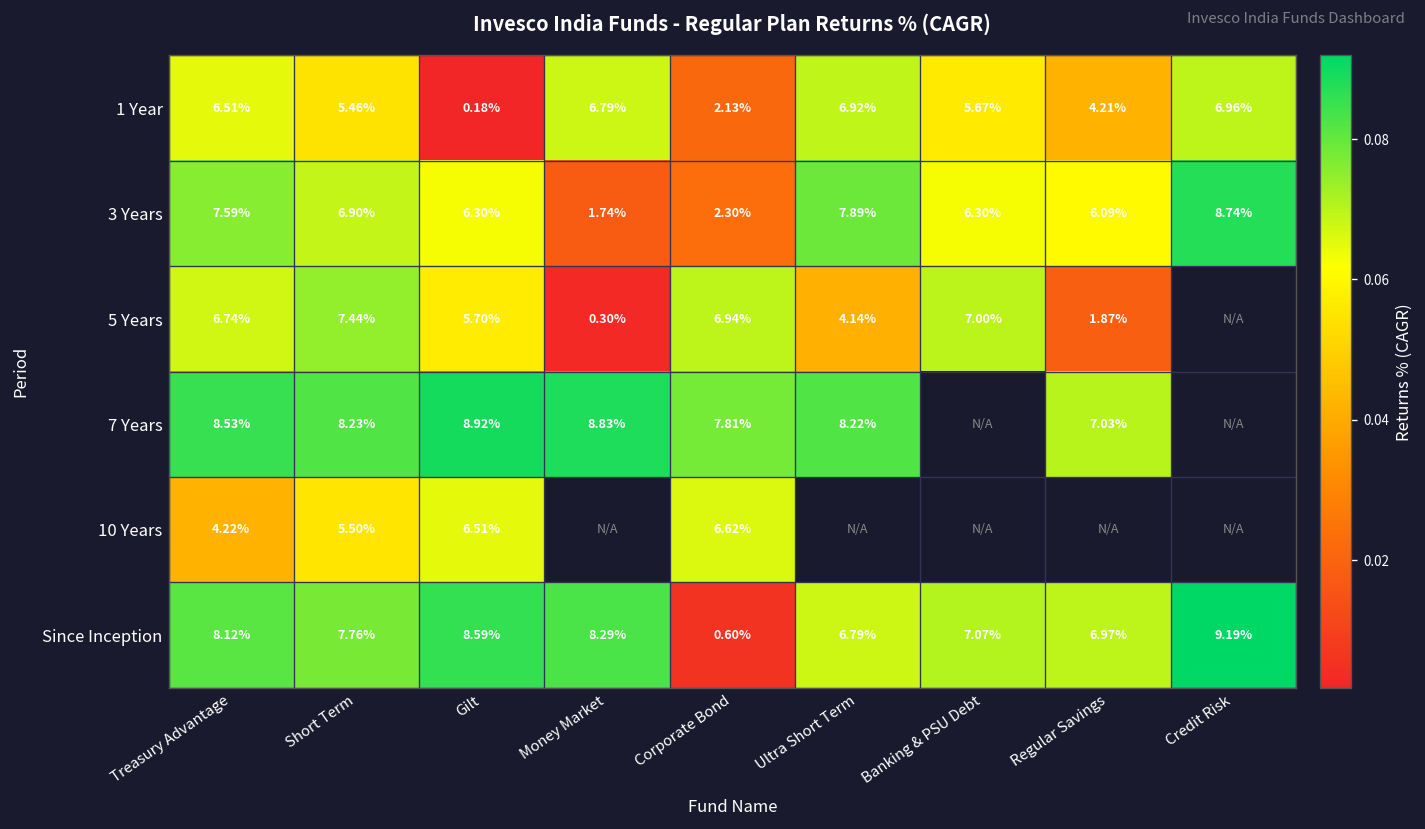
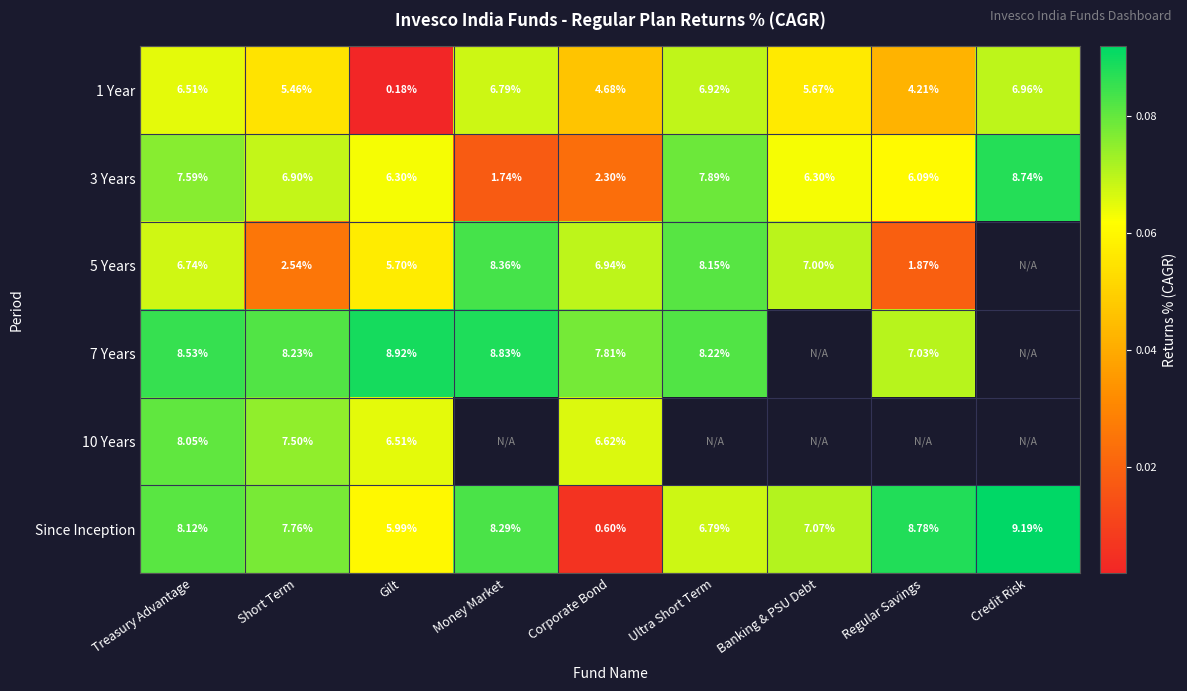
1 Year, Corporate Bond: 2.13% -> 4.68%
5 Years, Short Term: 7.44% -> 2.54%
5 Years, Money Market: 0.30% -> 8.36%
5 Years, Ultra Short Term: 4.14% -> 8.15%
10 Years, Treasury Advantage: 4.22% -> 8.05%
10 Years, Short Term: 5.50% -> 7.50%
Since Inception, Gilt: 8.59% -> 5.99%
Since Inception, Regular Savings: 6.97% -> 8.78%
